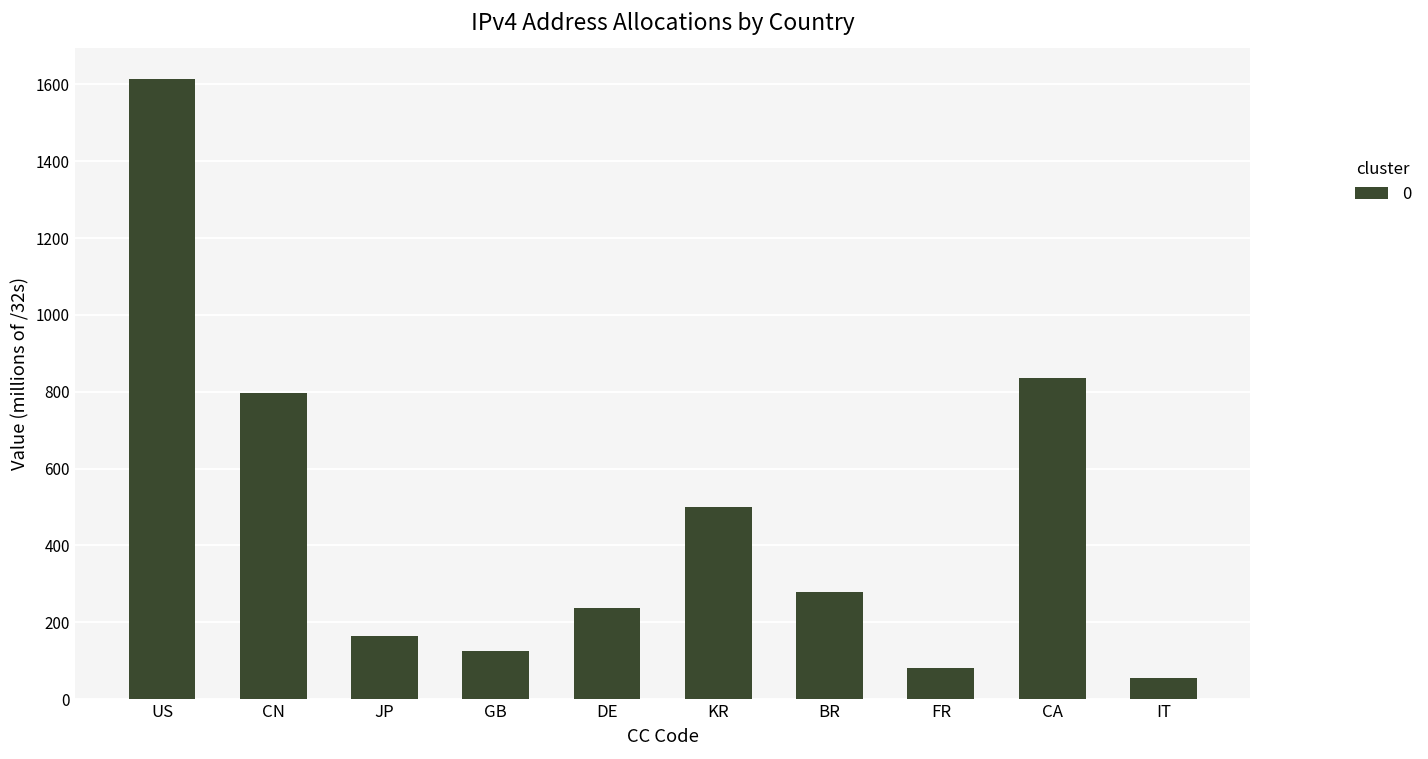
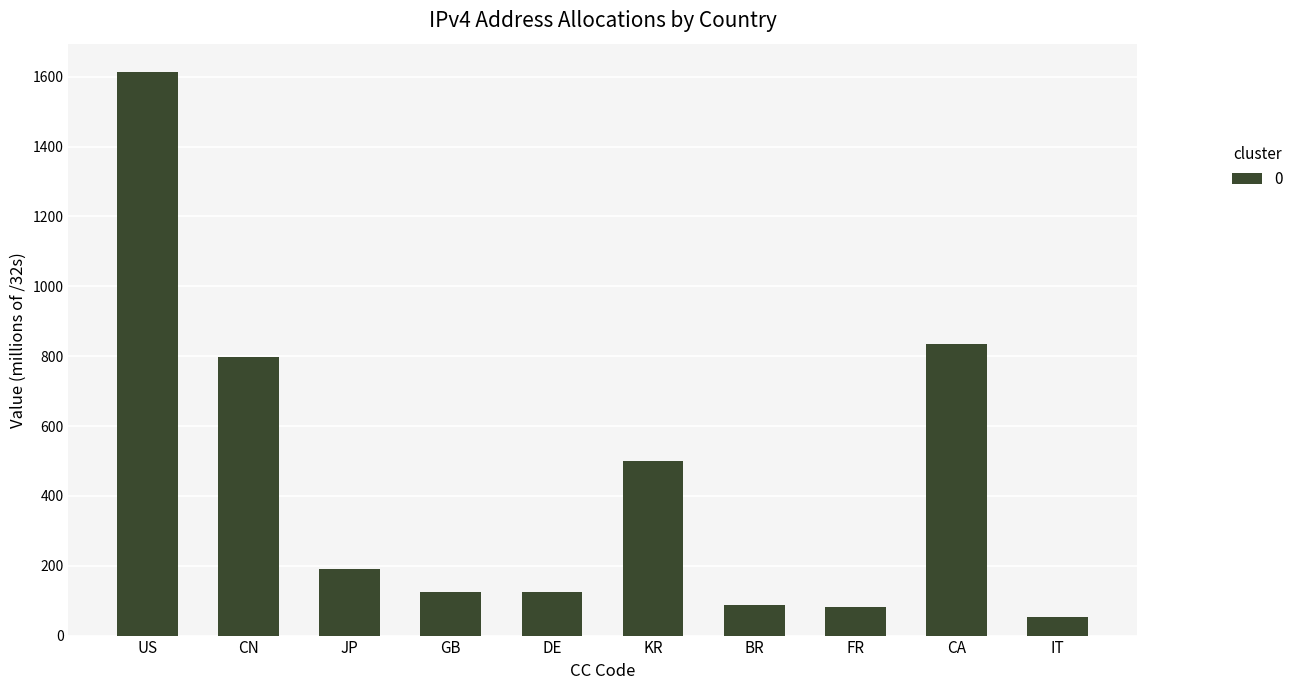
JP: 170 -> 190
DE: 240 -> 120
BR: 280 -> 90
